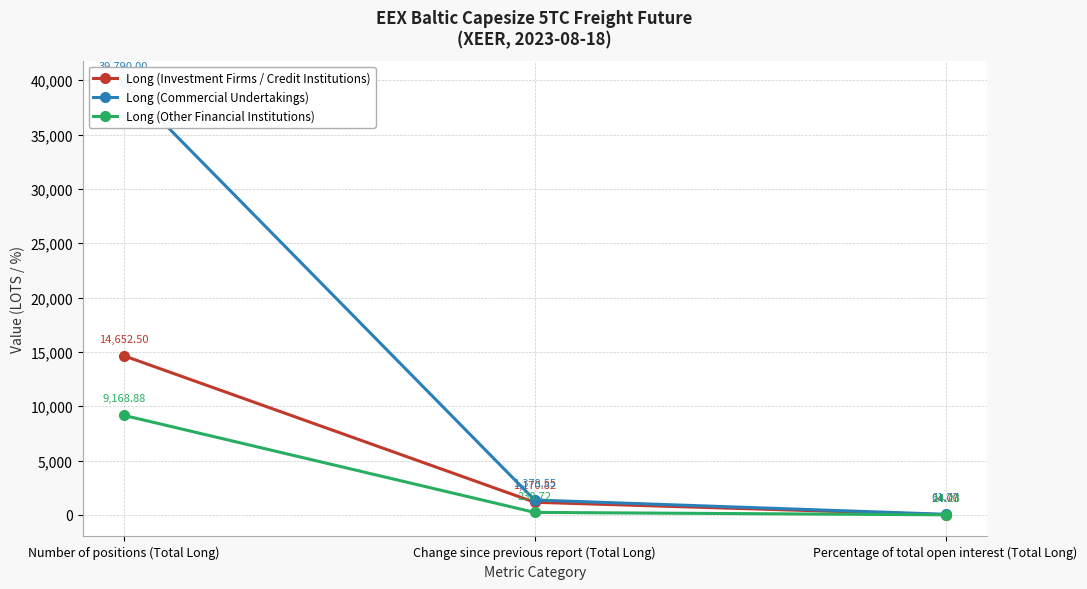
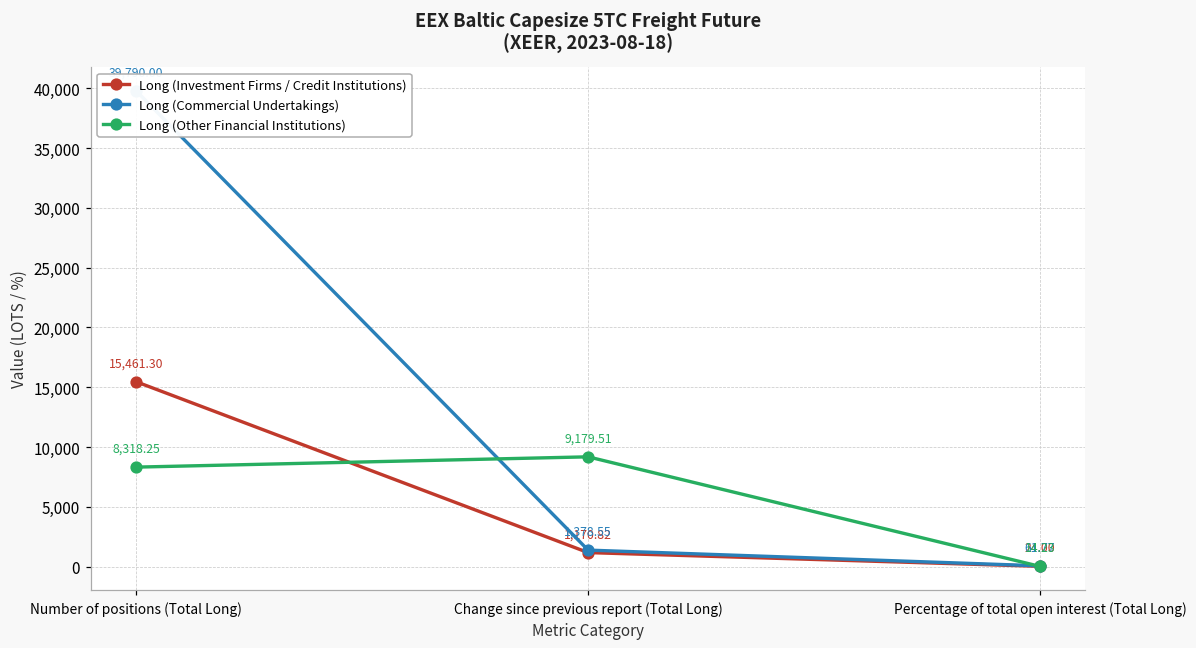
Long (Investment Firms / Credit Institutions), Number of positions (Total Long): 14,652.50 -> 15,461.30
Long (Other Financial Institutions), Number of positions (Total Long): 9,168.88 -> 8,318.25
Long (Other Financial Institutions), Change since previous report (Total Long): 238.72 -> 9,179.51
